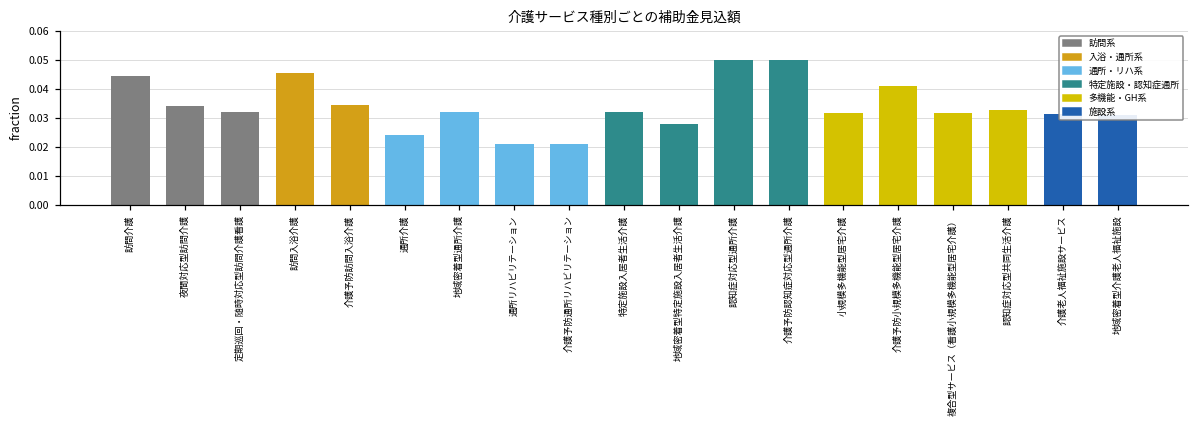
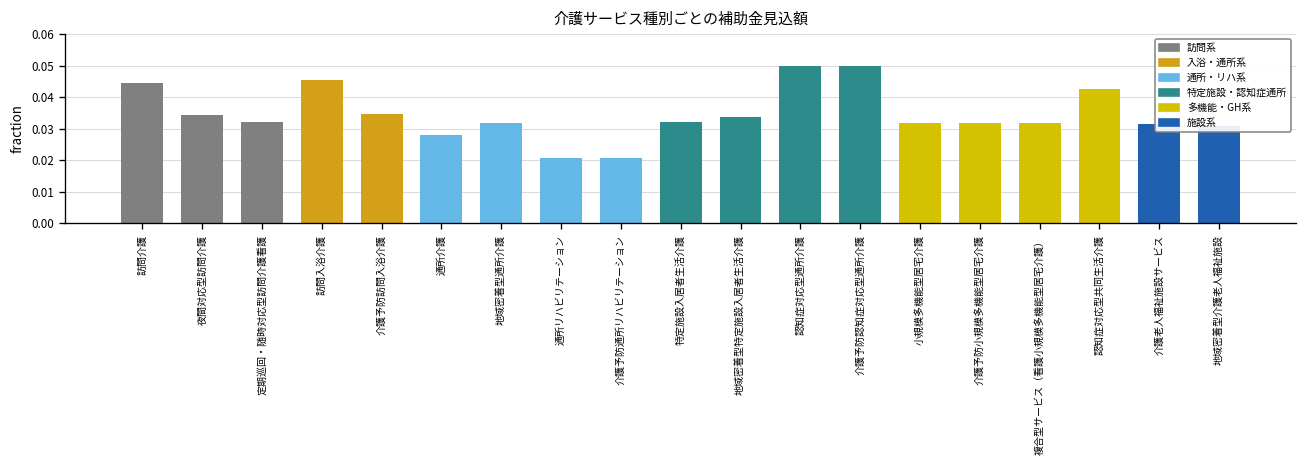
通所介護: 0.024 -> 0.028
地域密着型特定施設入居者生活介護: 0.028 -> 0.034
介護予防小規模多機能型居宅介護: 0.041 -> 0.032
認知症対応型共同生活介護: 0.033 -> 0.043
